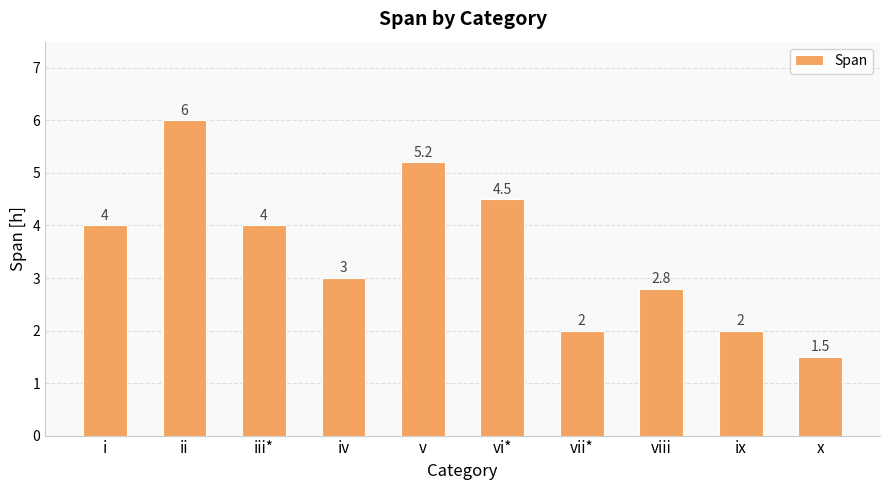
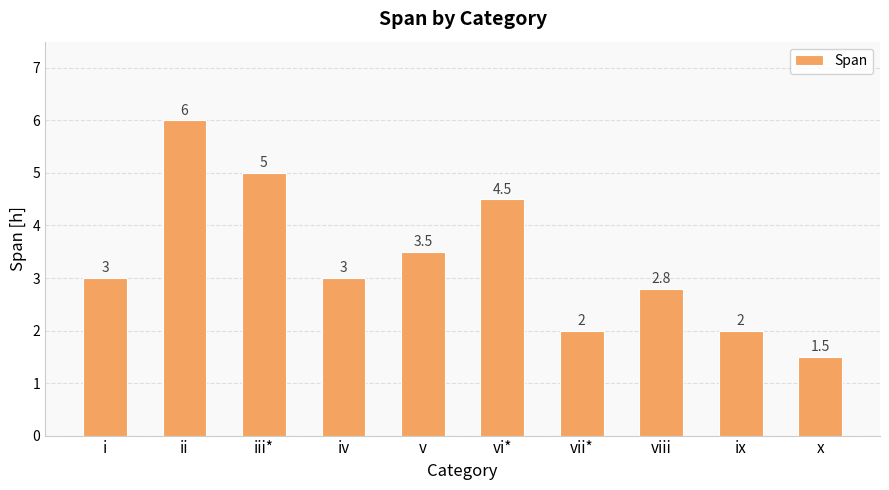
i: 4 -> 3
iii*: 4 -> 5
v: 5.2 -> 3.5
